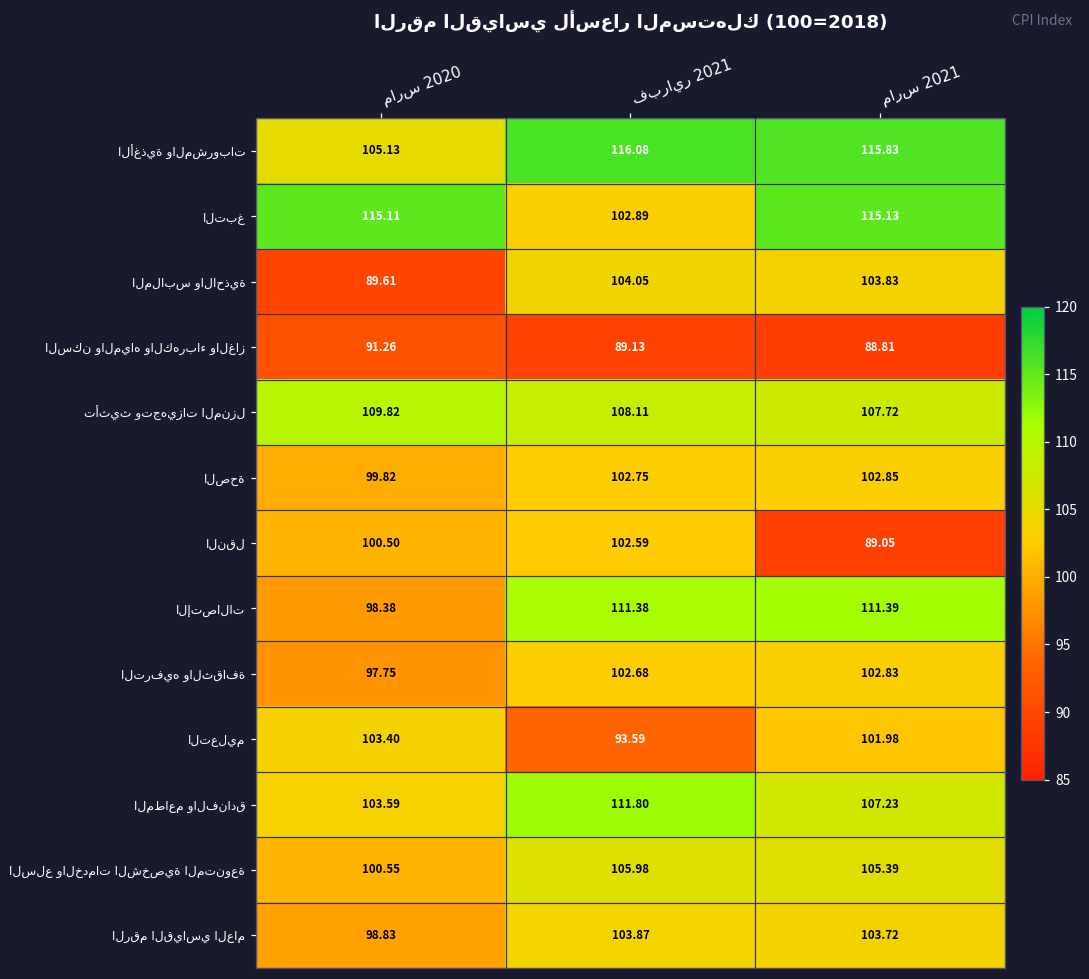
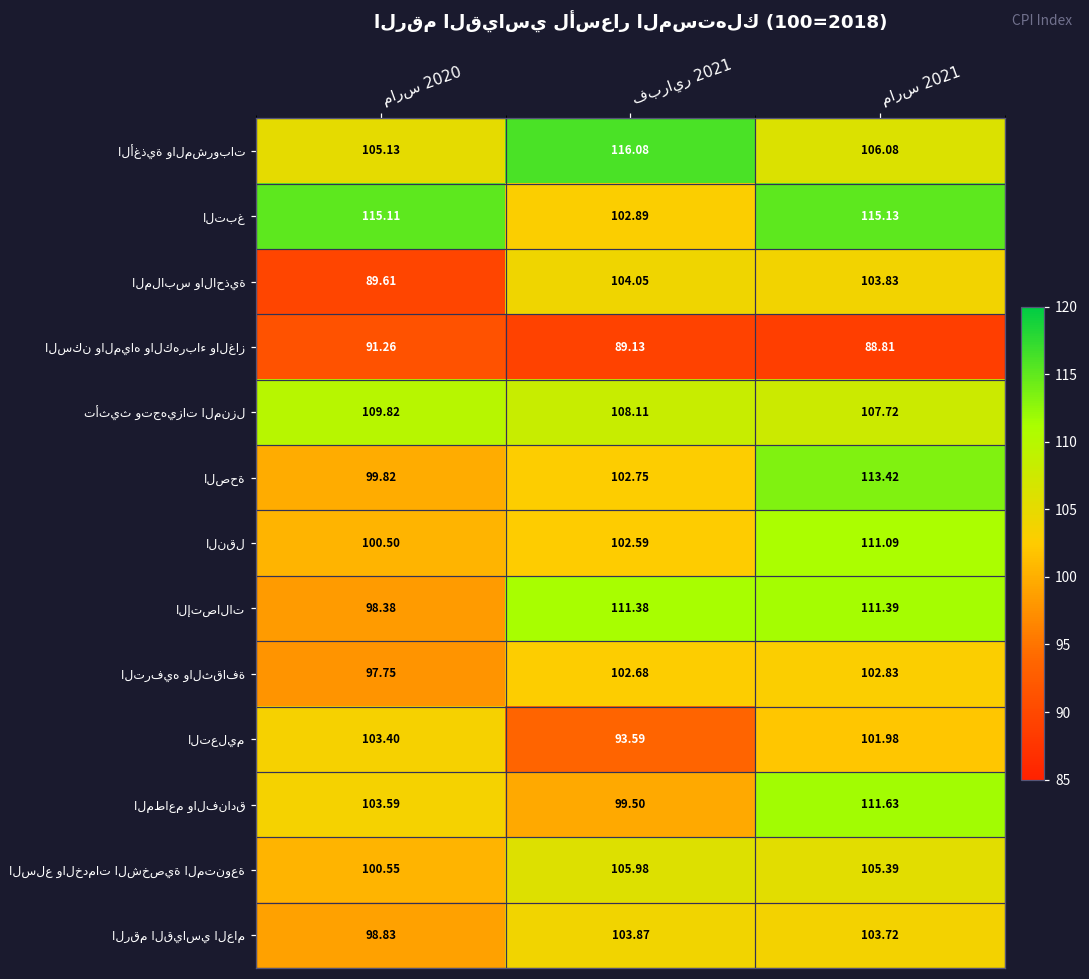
الأغذية والمشروبات, مارس 2021: 115.83 -> 106.08
الصحة, مارس 2021: 102.85 -> 113.42
النقل, مارس 2021: 89.05 -> 111.09
المطاعم والفنادق, فبراير 2021: 111.80 -> 99.50
المطاعم والفنادق, مارس 2021: 107.23 -> 111.63
